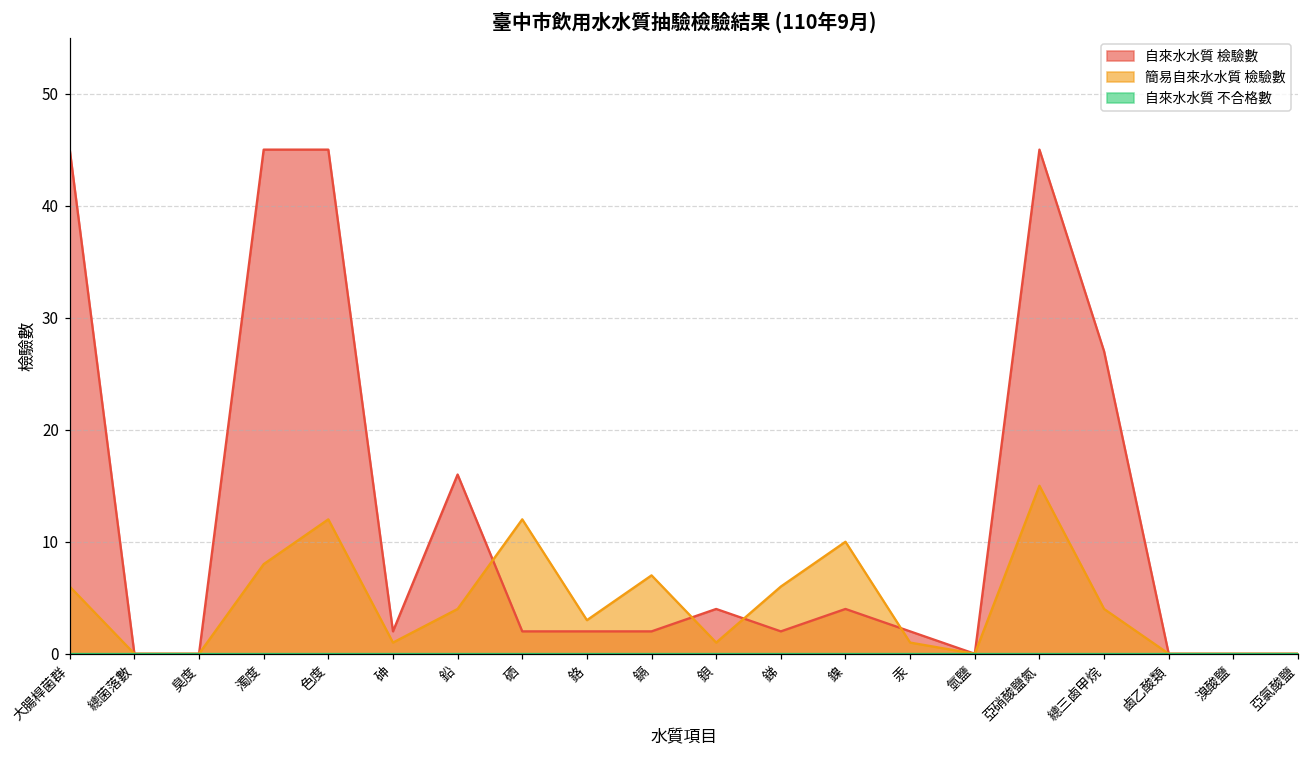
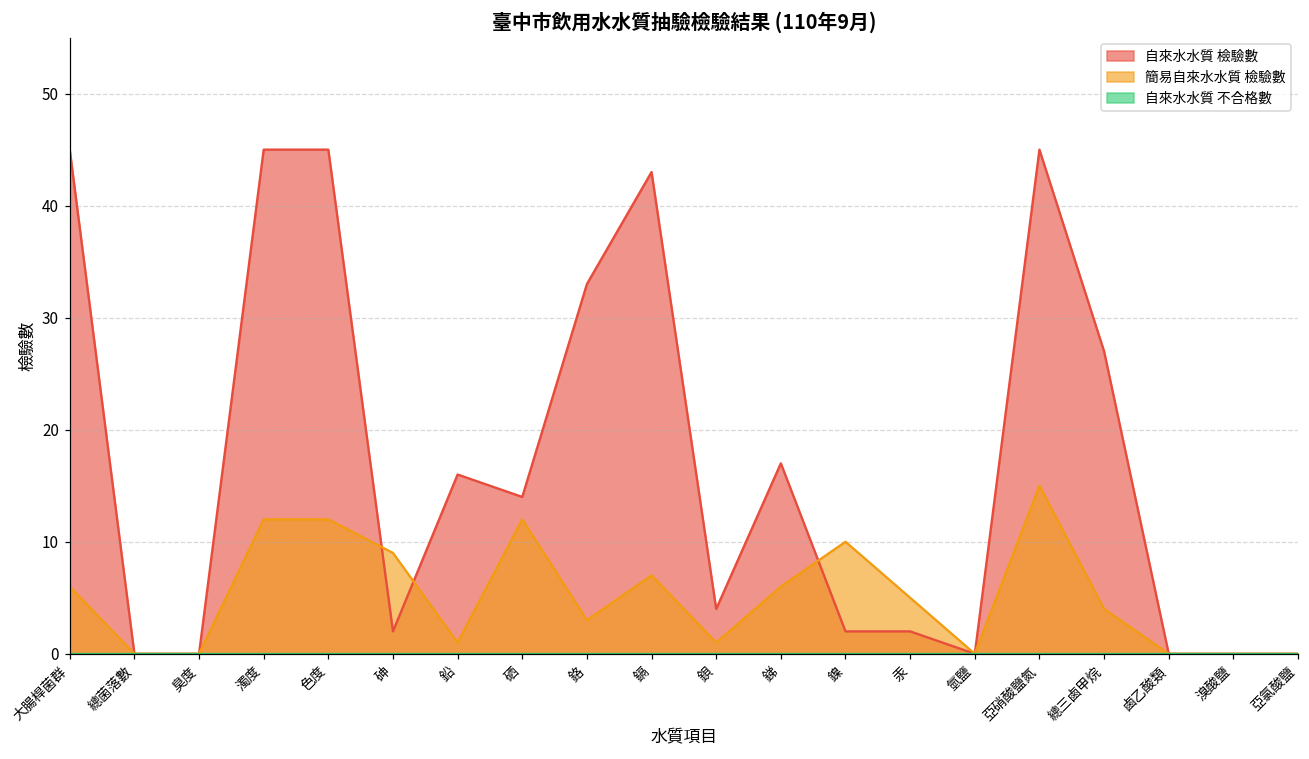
簡易自來水水質 檢驗數, 濁度: 8 -> 12
簡易自來水水質 檢驗數, 砷: 1 -> 9
簡易自來水水質 檢驗數, 鉛: 4 -> 1
自來水水質 檢驗數, 硒: 2 -> 14
自來水水質 檢驗數, 鉻: 2 -> 33
自來水水質 檢驗數, 鎘: 2 -> 43
自來水水質 檢驗數, 銻: 2 -> 17
自來水水質 檢驗數, 鎳: 4 -> 2
簡易自來水水質 檢驗數, 汞: 1 -> 5
